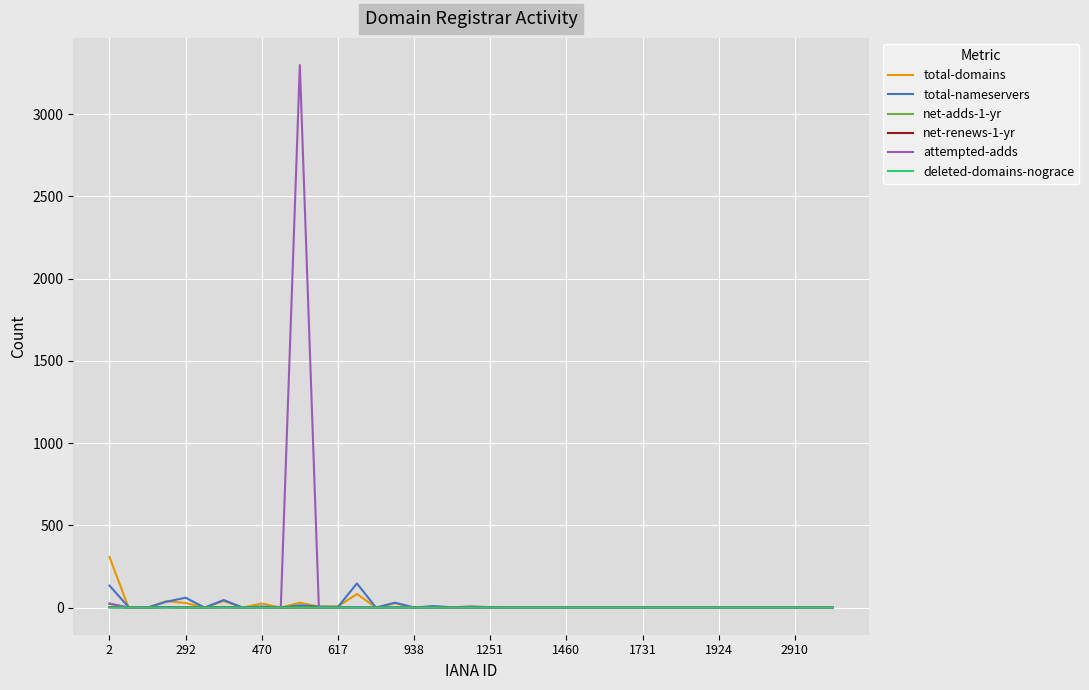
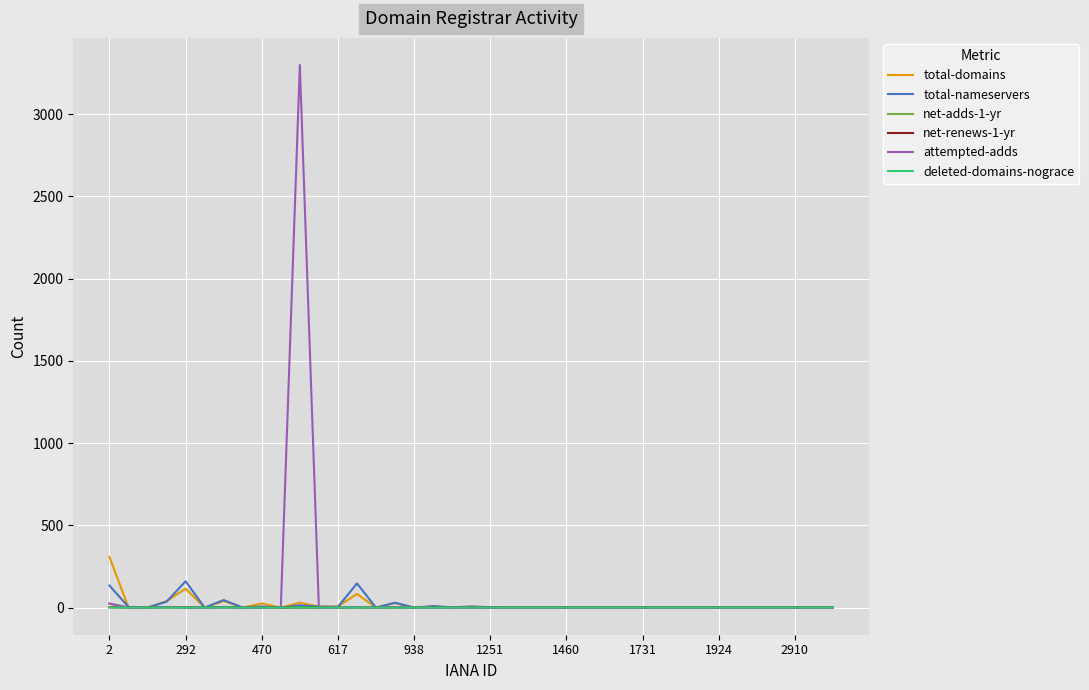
total-domains, 292: 30 -> 120
total-nameservers, 292: 60 -> 160
